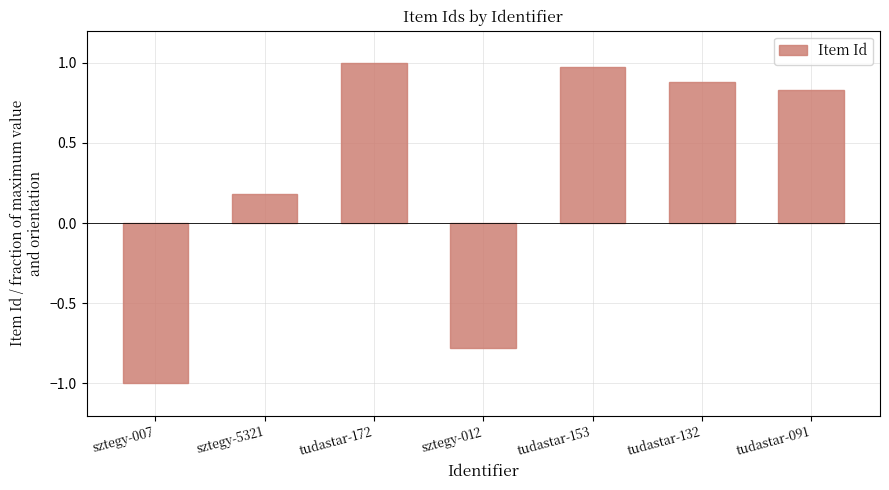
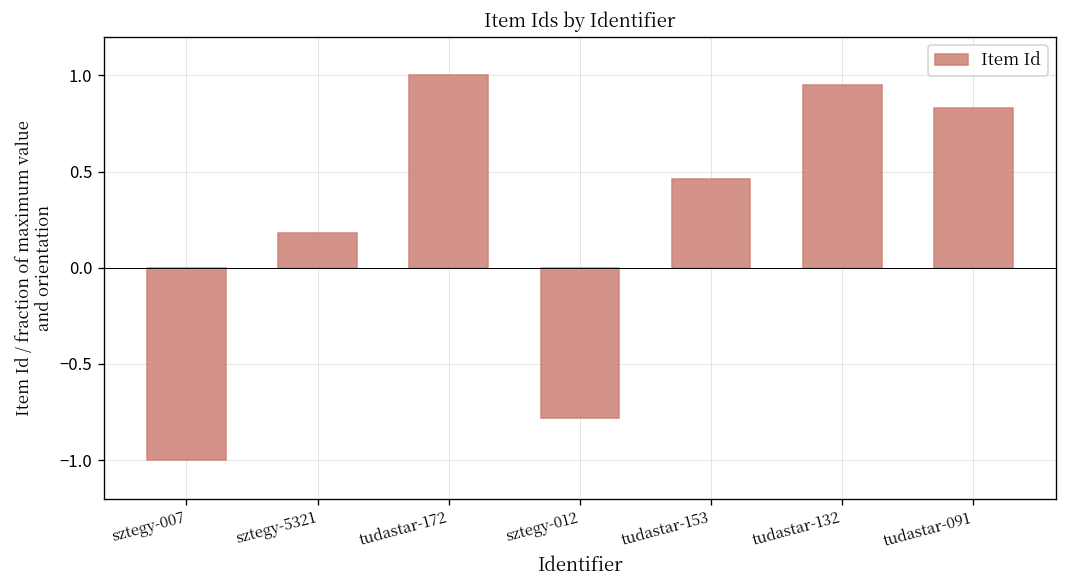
tudastar-153: 0.97 -> 0.46
tudastar-132: 0.88 -> 0.95
